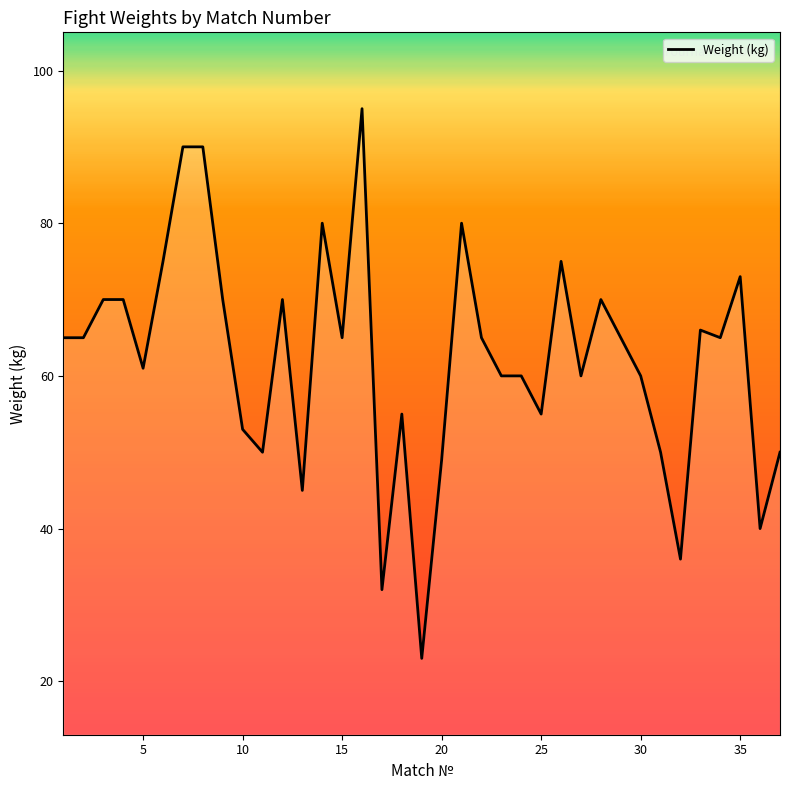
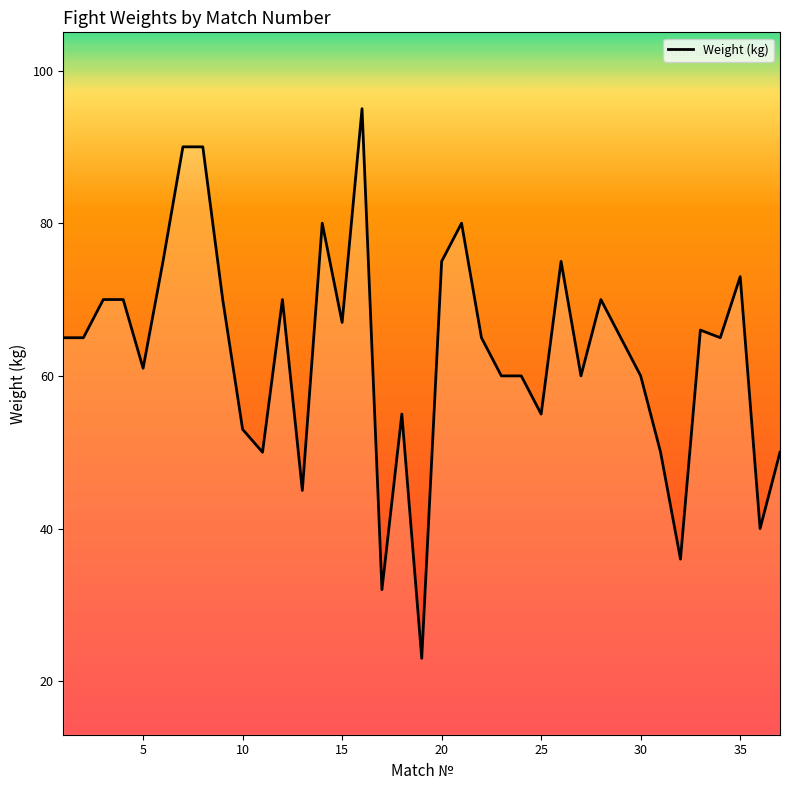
15: 65 -> 67
20: 49 -> 75
